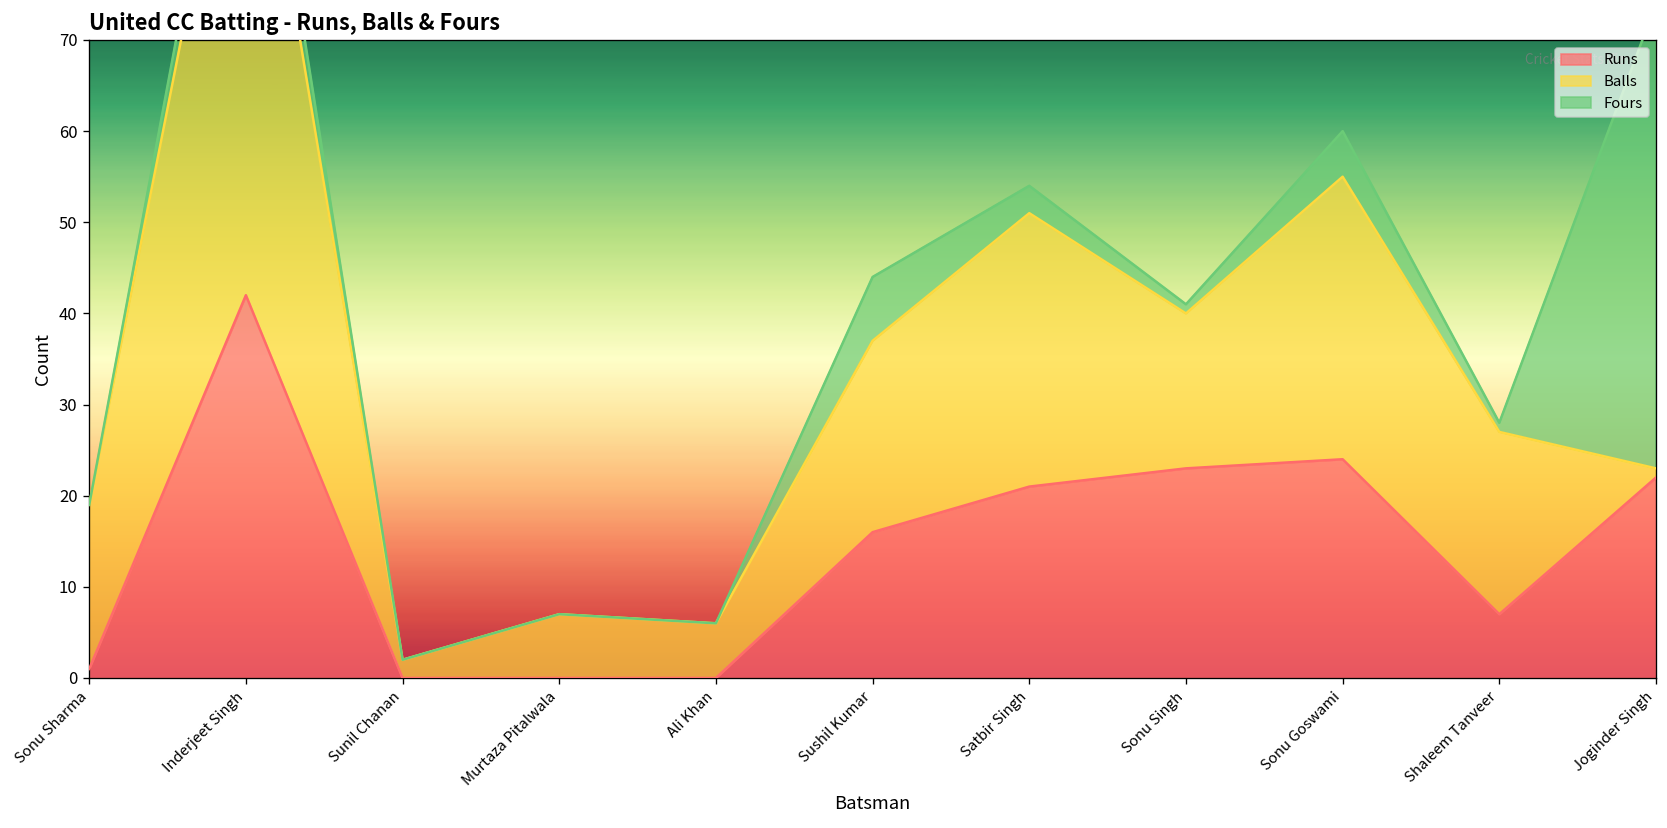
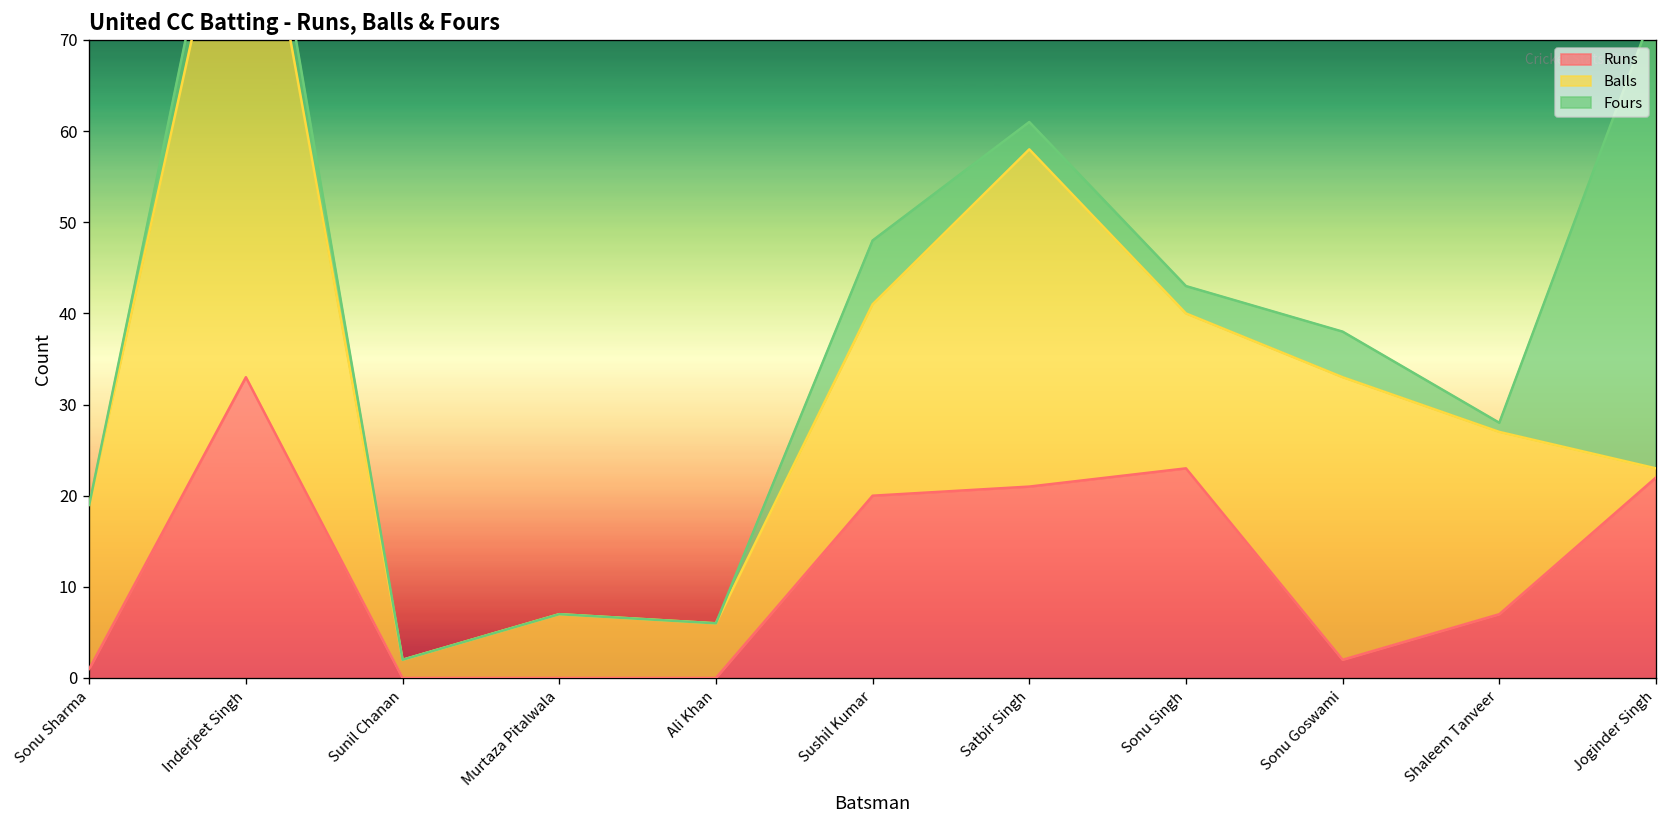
Runs, Inderjeet Singh: 42 -> 33
Runs, Sushil Kumar: 16 -> 20
Balls, Satbir Singh: 30 -> 37
Fours, Sonu Singh: 1 -> 3
Runs, Sonu Goswami: 24 -> 2
